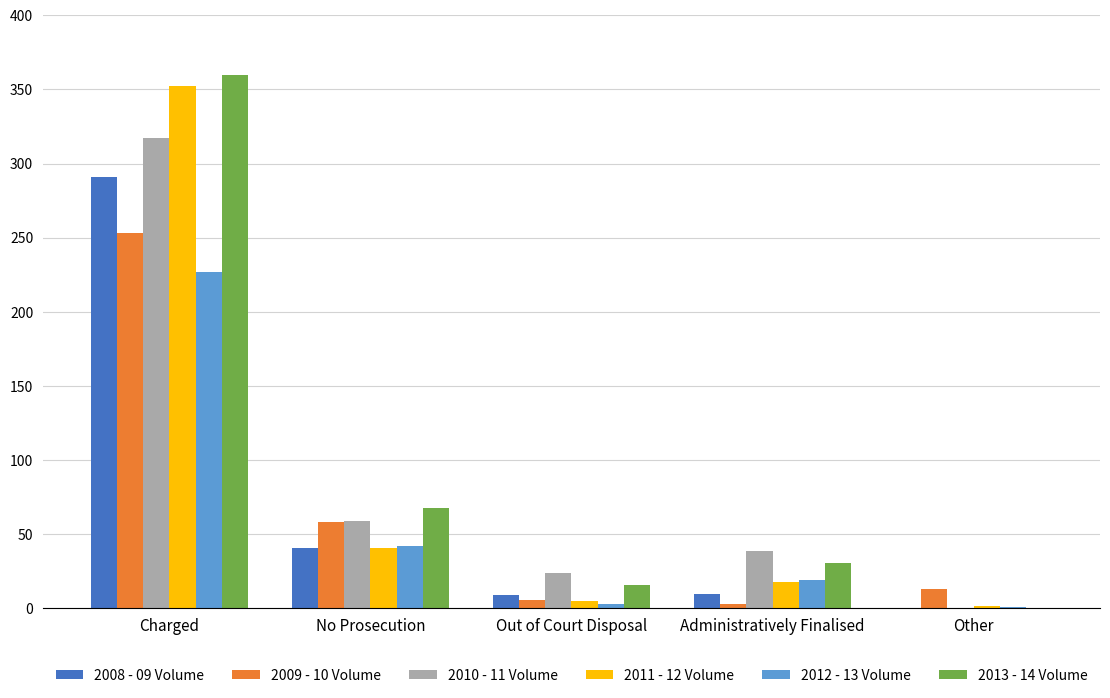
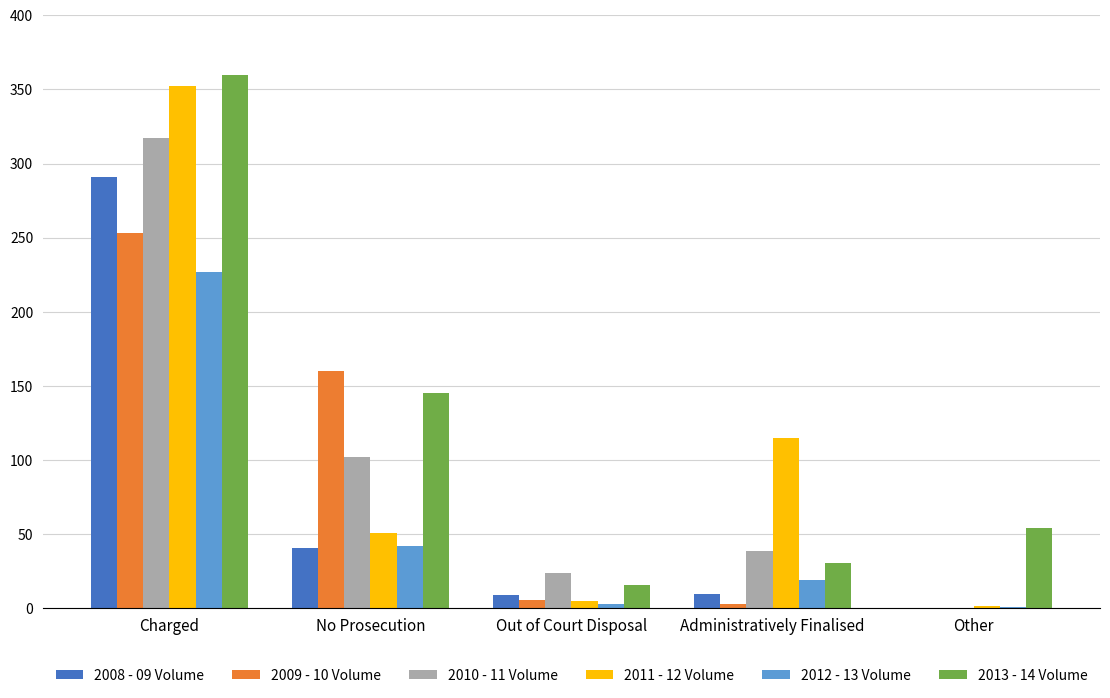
2009 - 10 Volume, No Prosecution: 58 -> 160
2010 - 11 Volume, No Prosecution: 59 -> 102
2011 - 12 Volume, No Prosecution: 41 -> 51
2013 - 14 Volume, No Prosecution: 68 -> 145
2011 - 12 Volume, Administratively Finalised: 18 -> 115
2009 - 10 Volume, Other: 13 -> 0
2013 - 14 Volume, Other: 0 -> 54
